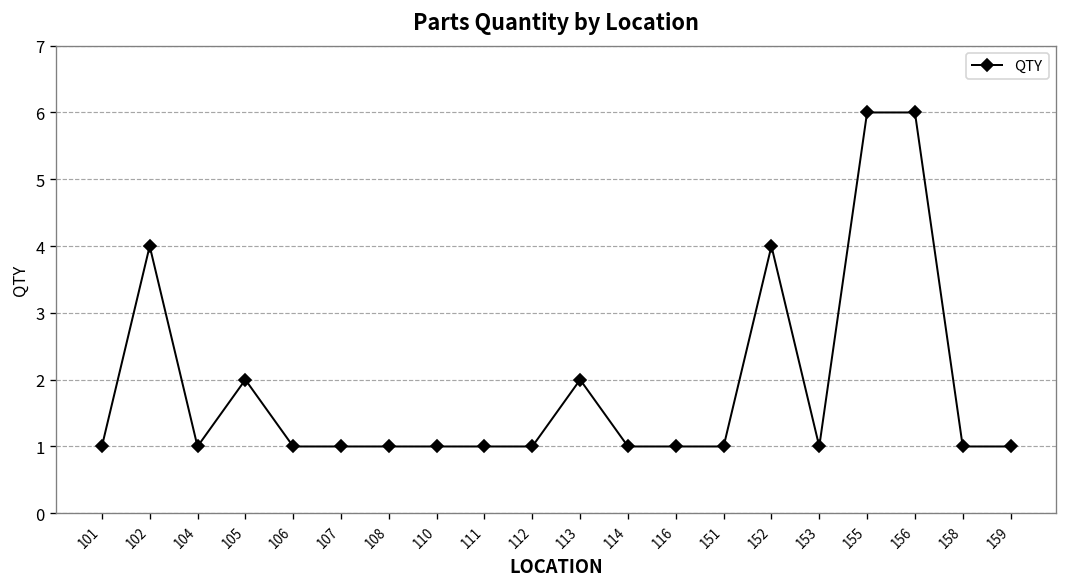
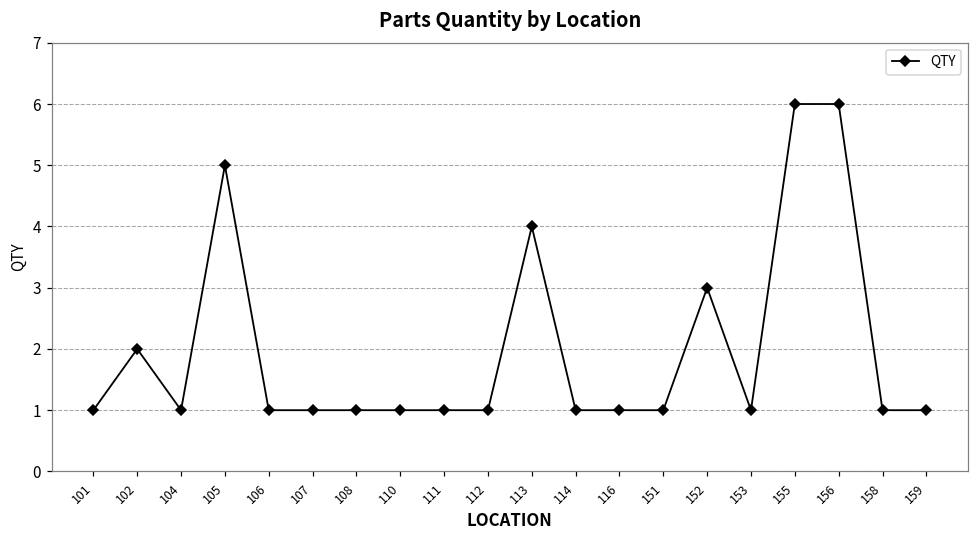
102: 4 -> 2
105: 2 -> 5
113: 2 -> 4
152: 4 -> 3
